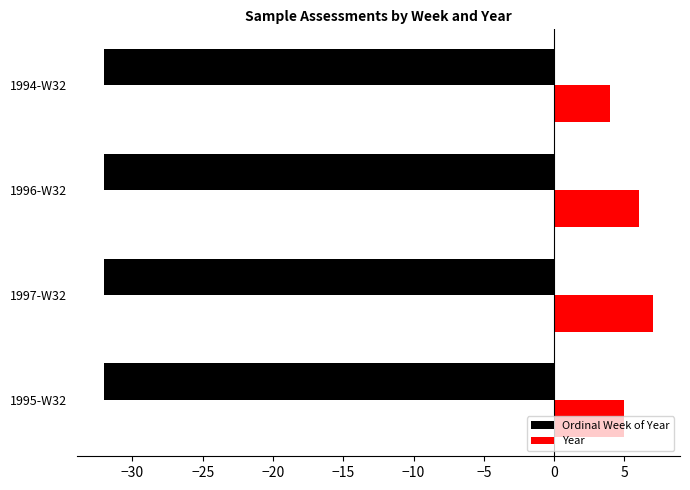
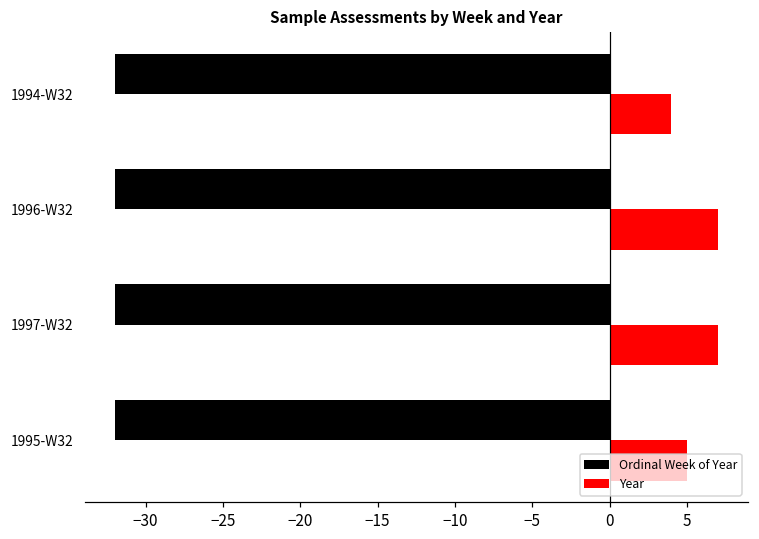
Year, 1996-W32: 6.0 -> 7.0
